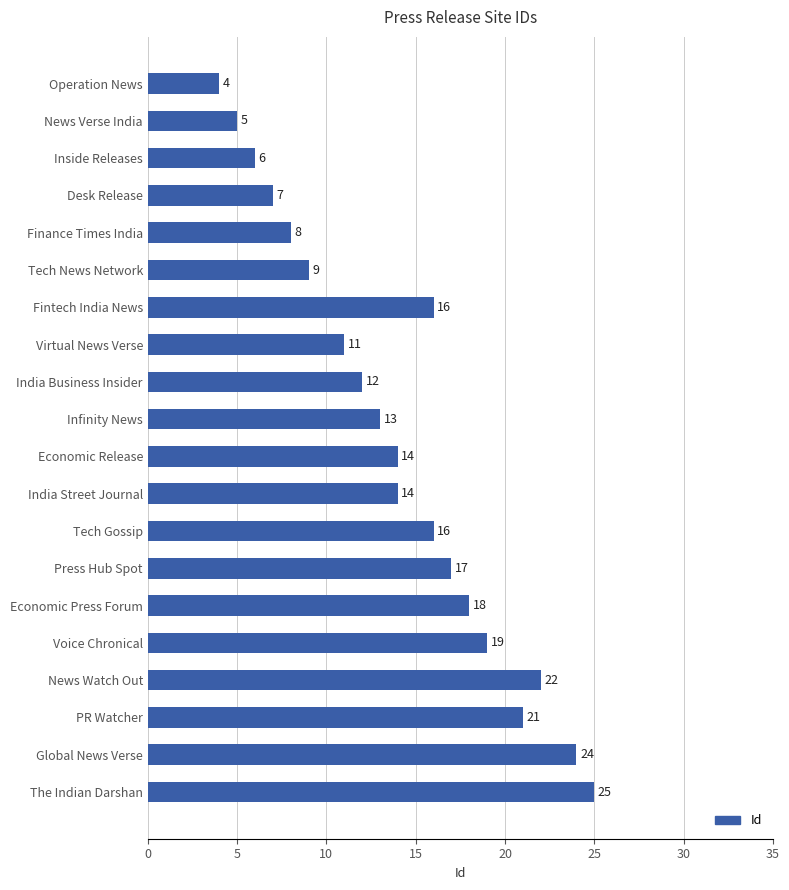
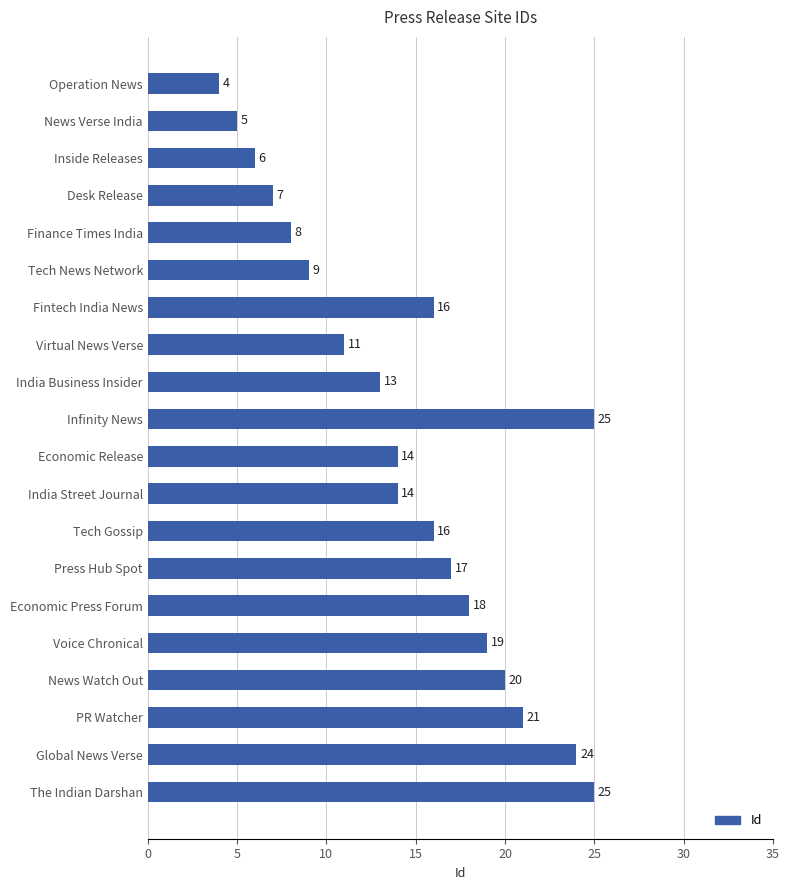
India Business Insider: 12 -> 13
Infinity News: 13 -> 25
News Watch Out: 22 -> 20
